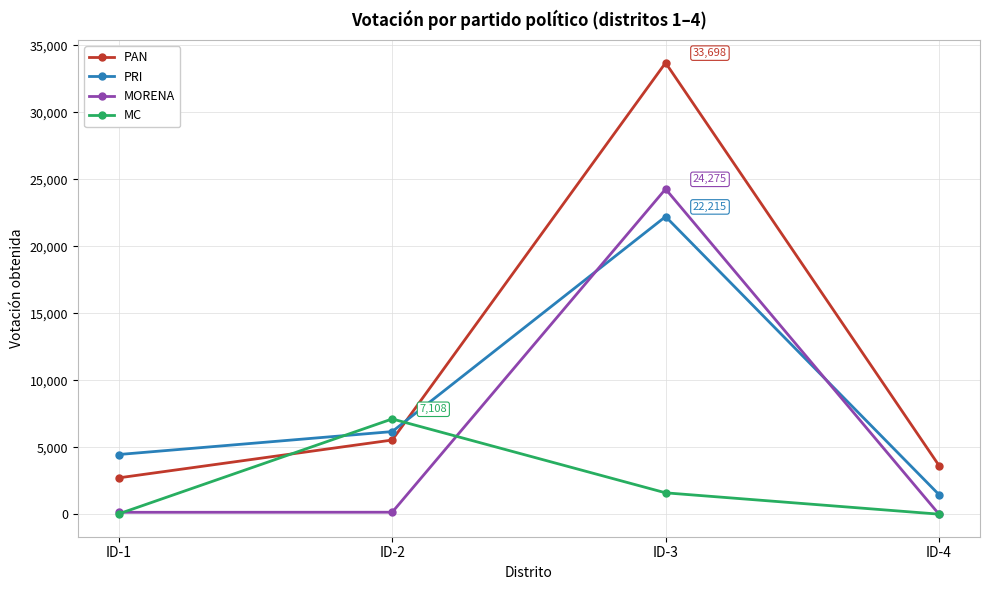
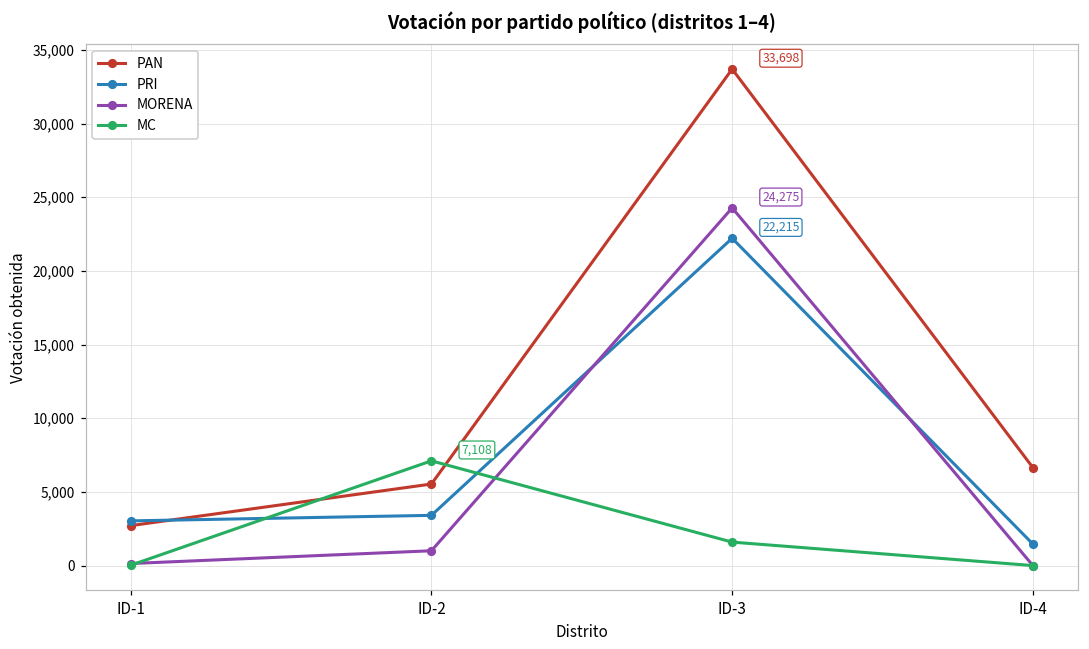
PRI, ID-1: 4,500 -> 3,000
PRI, ID-2: 6,200 -> 3,400
MORENA, ID-2: 100 -> 1,000
PAN, ID-4: 3,600 -> 6,600
